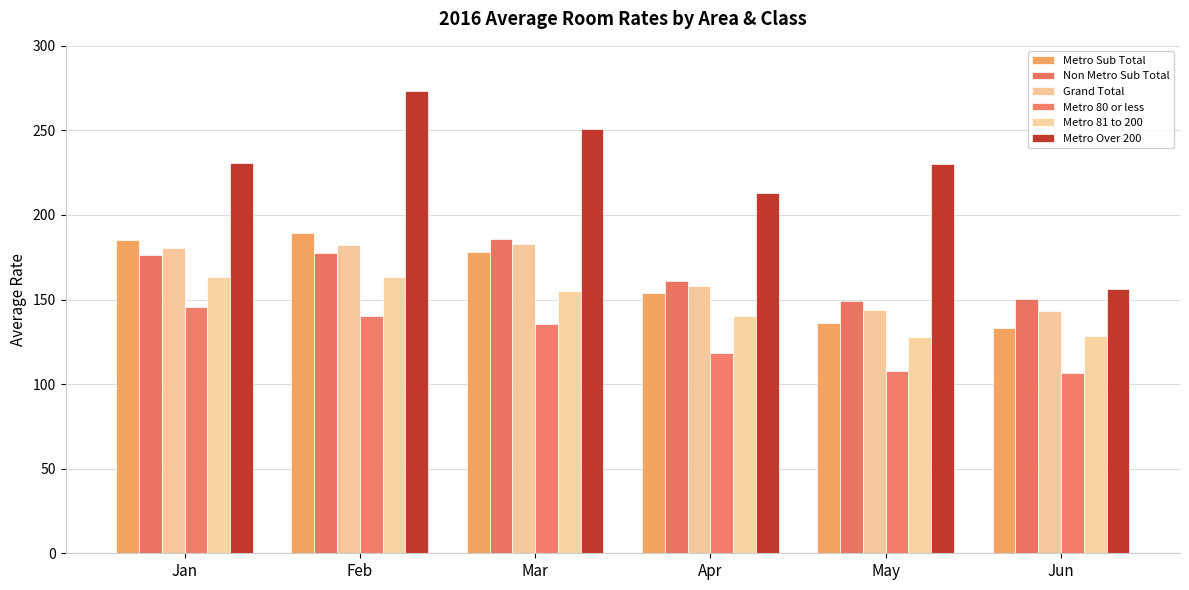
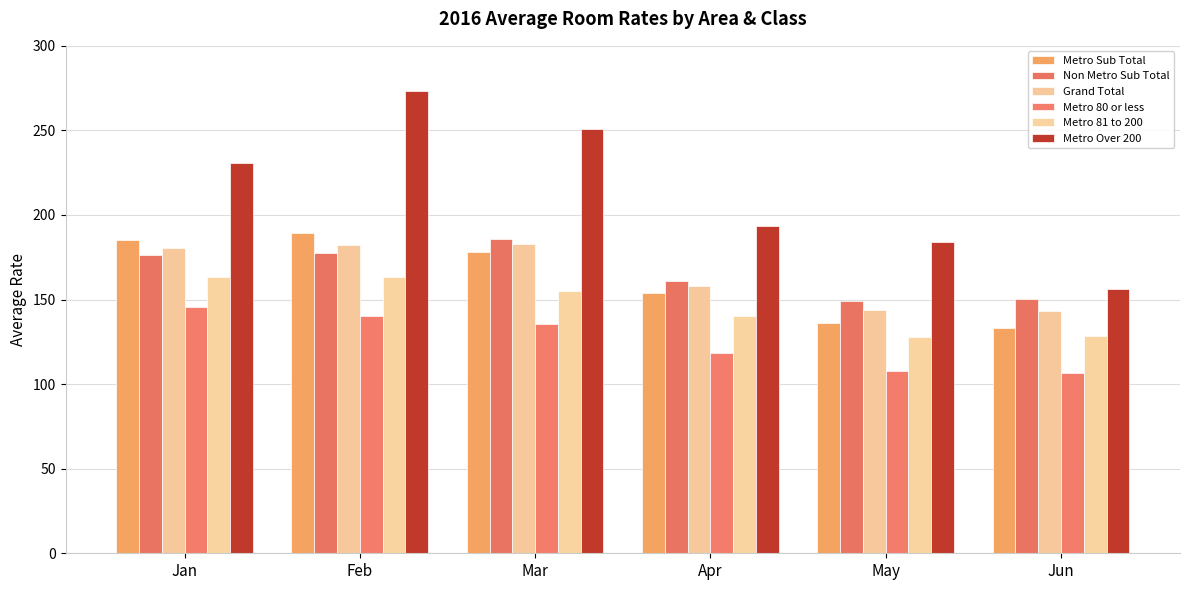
Metro Over 200, Apr: 213 -> 193
Metro Over 200, May: 230 -> 184
